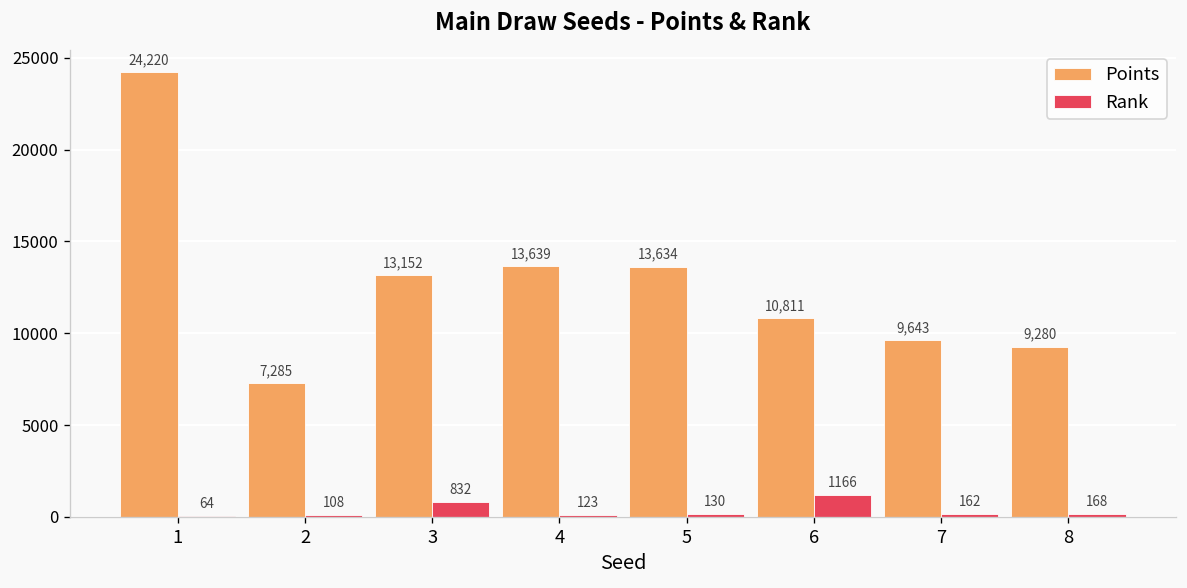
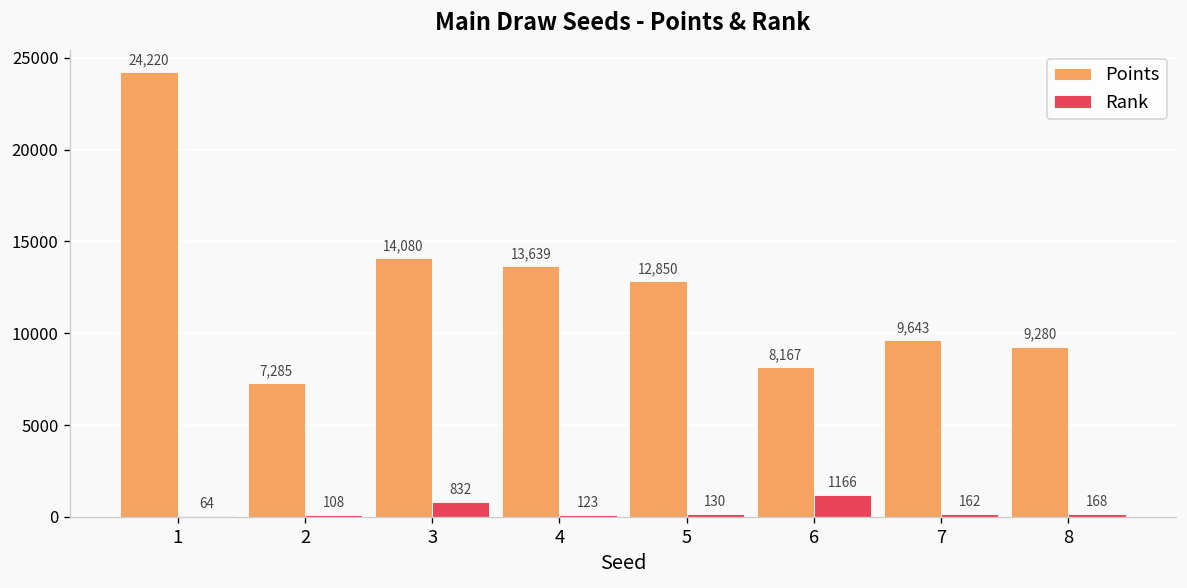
Points, 3: 13,152 -> 14,080
Points, 5: 13,634 -> 12,850
Points, 6: 10,811 -> 8,167
